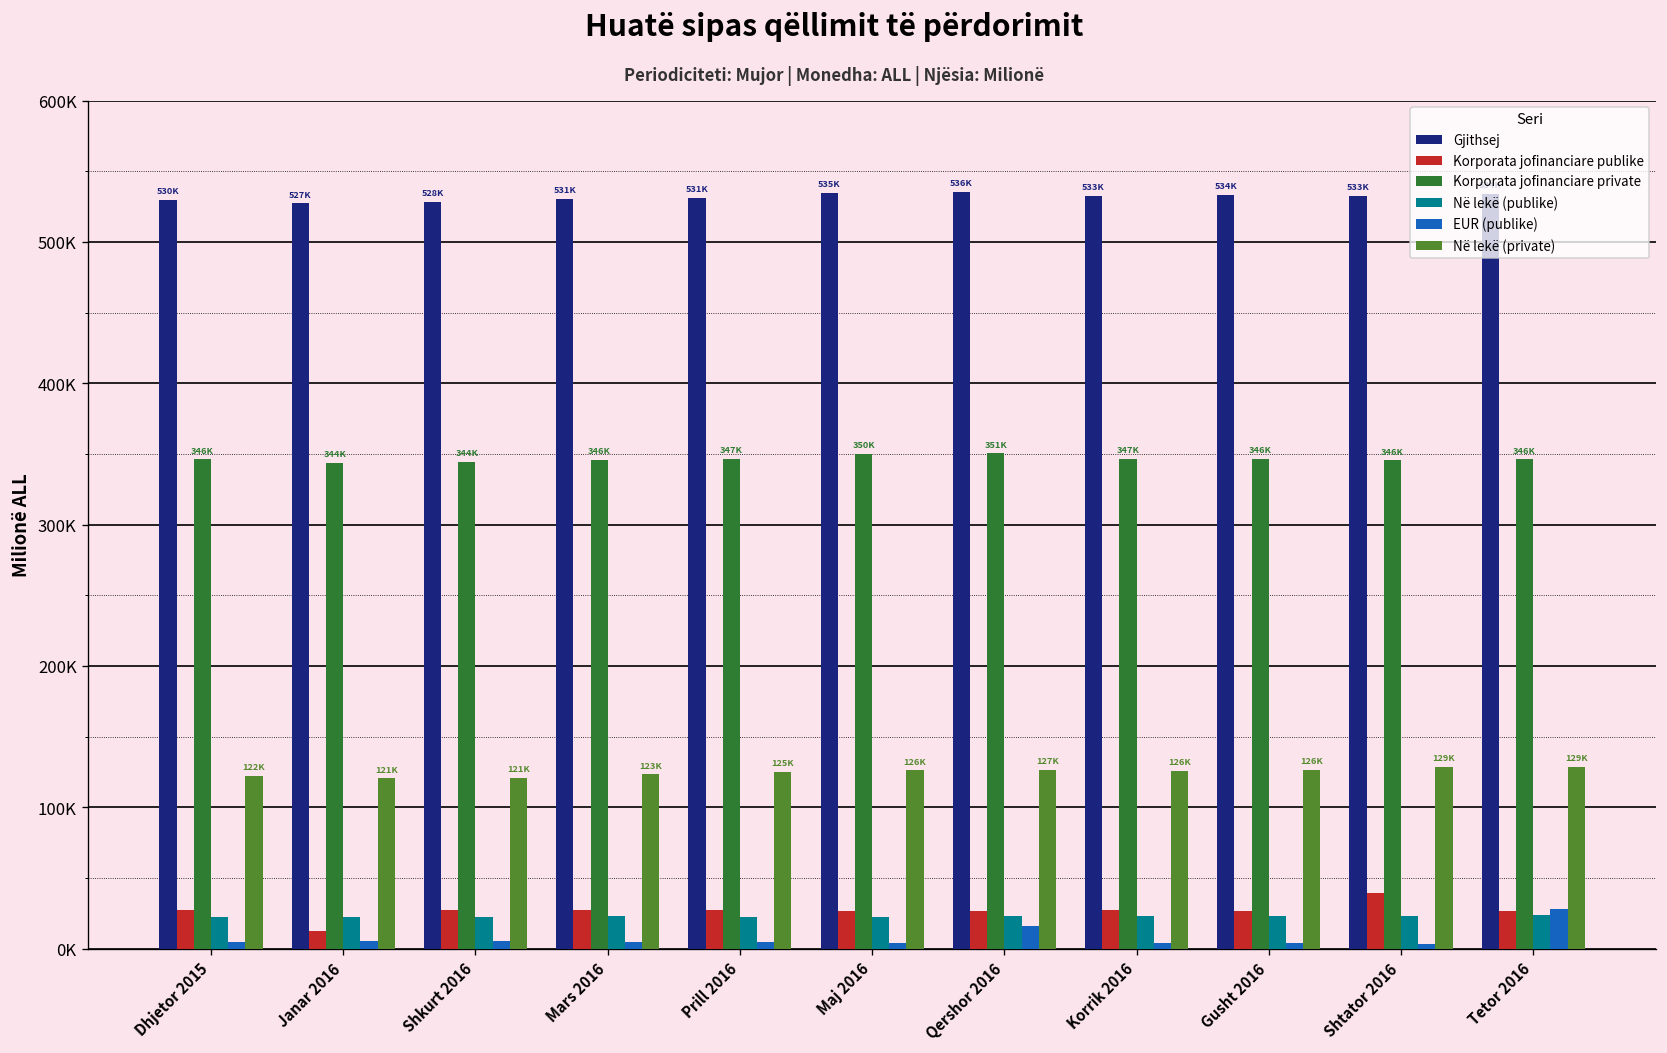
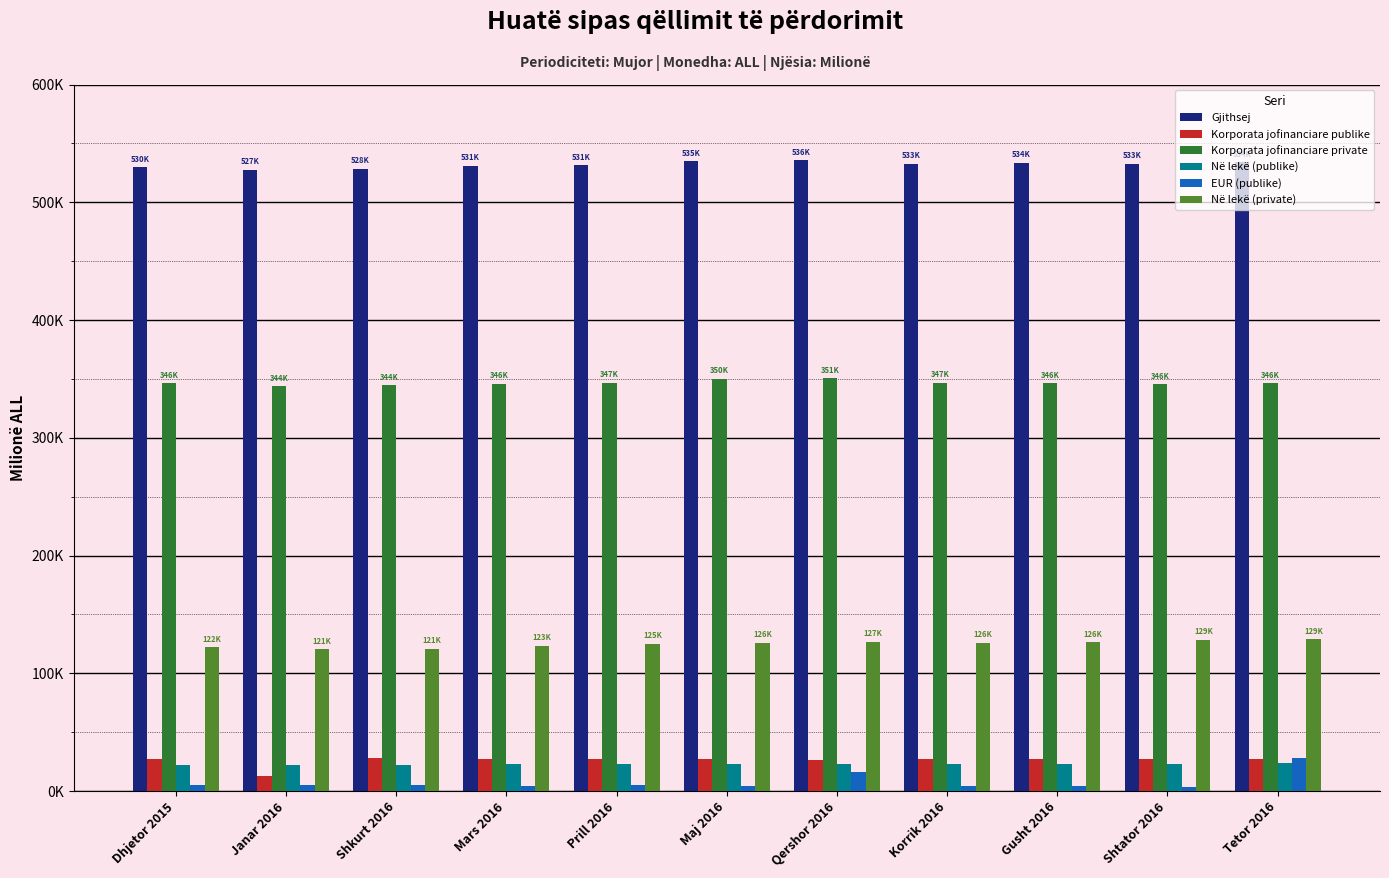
Korporata jofinanciare publike, Shtator 2016: 39000 -> 27000
